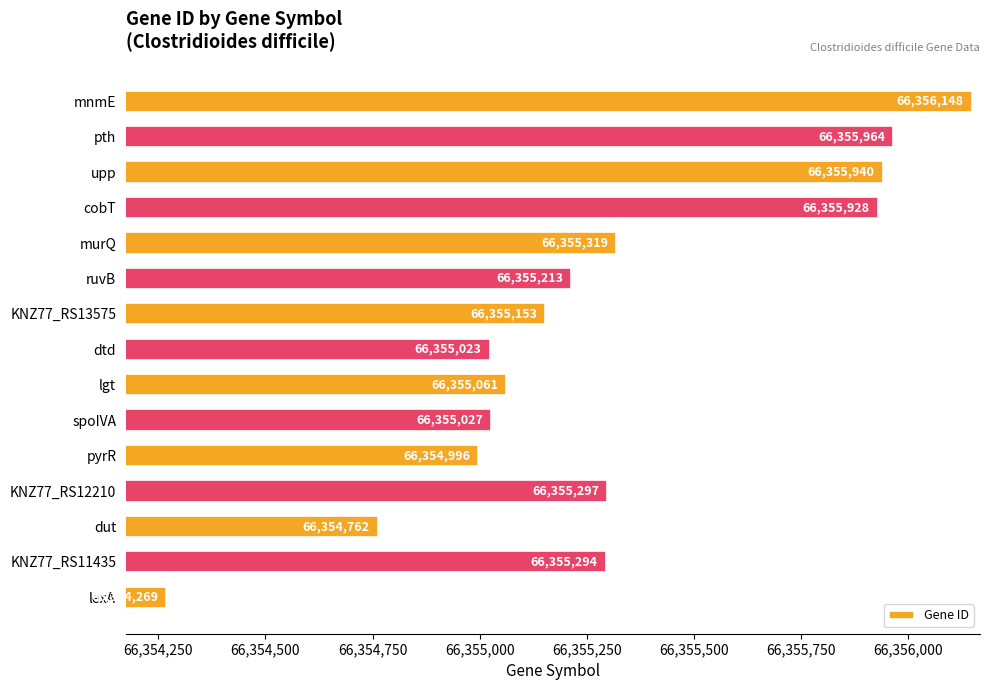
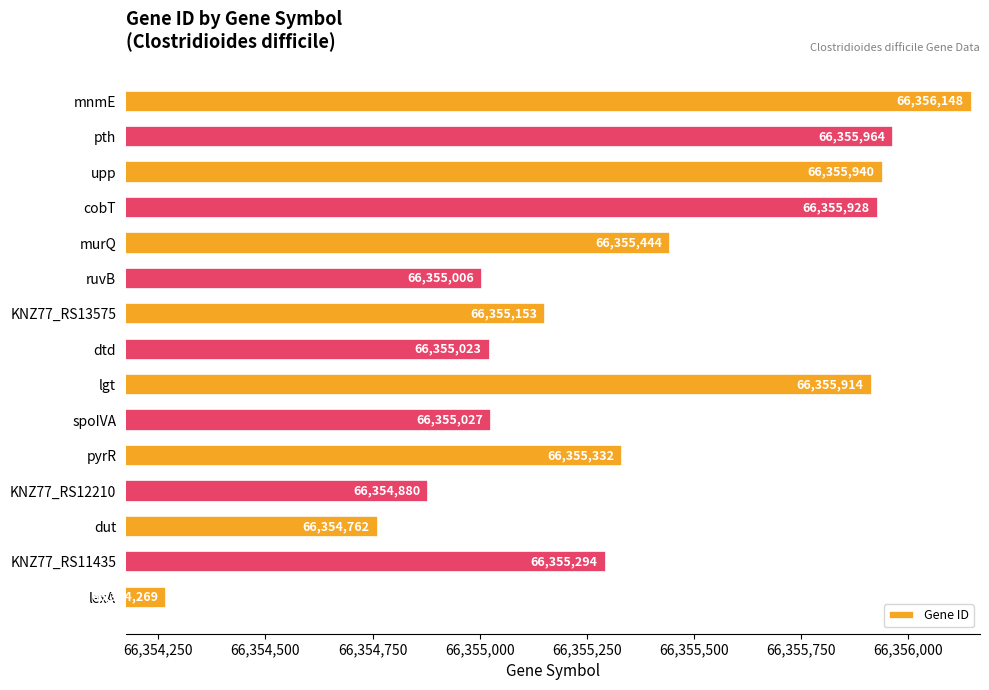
murQ: 66,355,319 -> 66,355,444
ruvB: 66,355,213 -> 66,355,006
lgt: 66,355,061 -> 66,355,914
pyrR: 66,354,996 -> 66,355,332
KNZ77_RS12210: 66,355,297 -> 66,354,880
